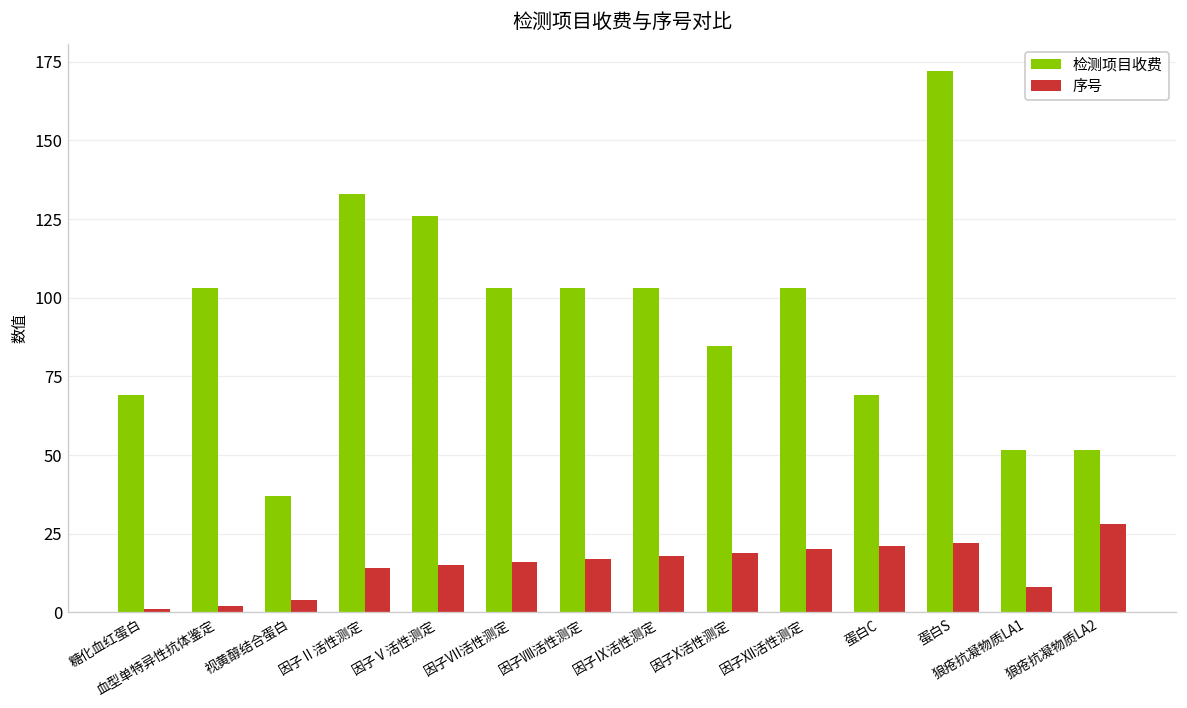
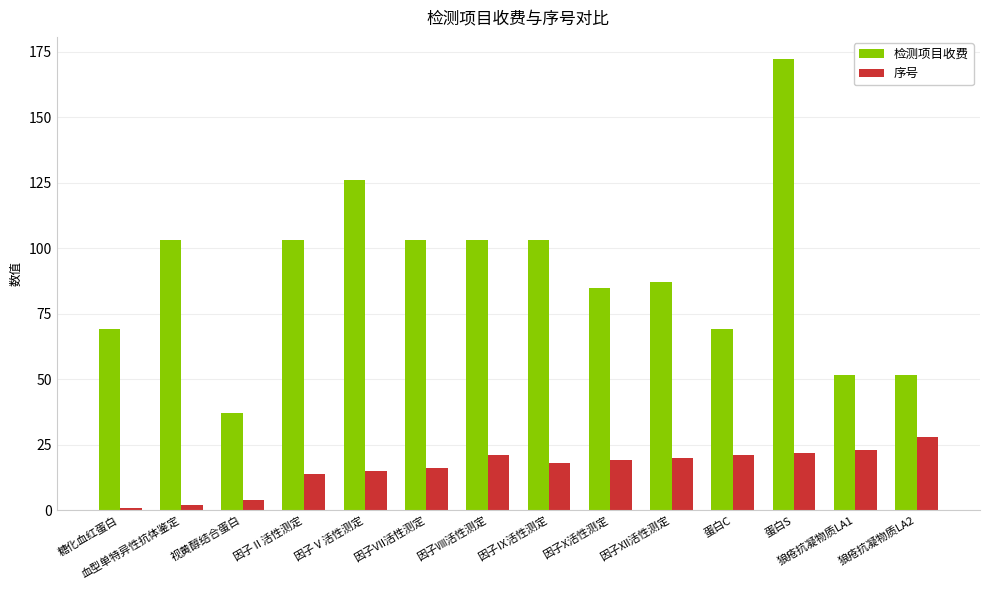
检测项目收费, 因子Ⅱ活性测定: 133 -> 103
序号, 因子Ⅷ活性测定: 17 -> 21
检测项目收费, 因子Ⅻ活性测定: 103 -> 87
序号, 狼疮抗凝物质LA1: 8 -> 23
